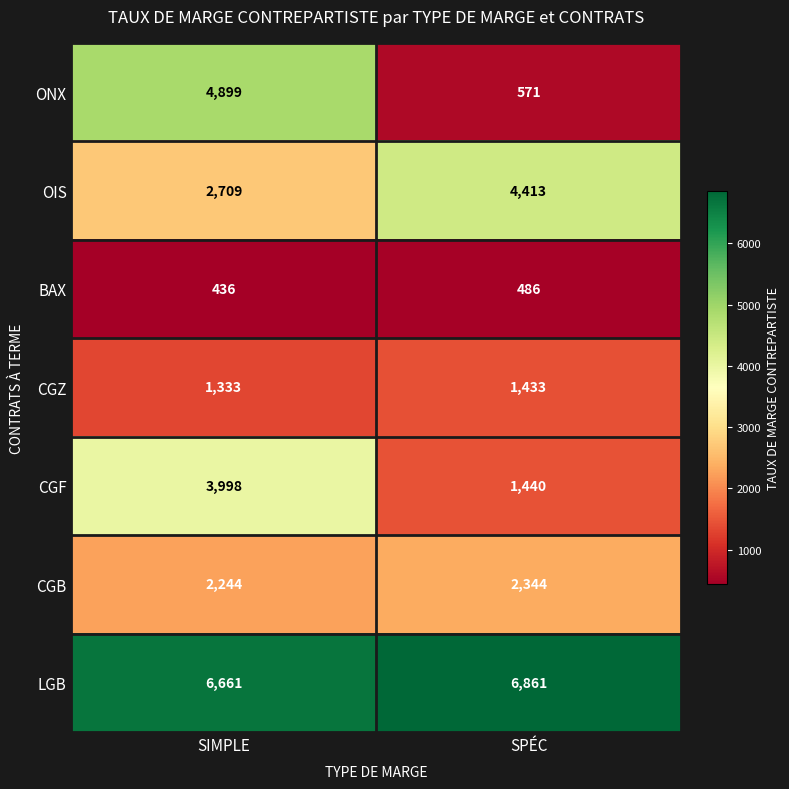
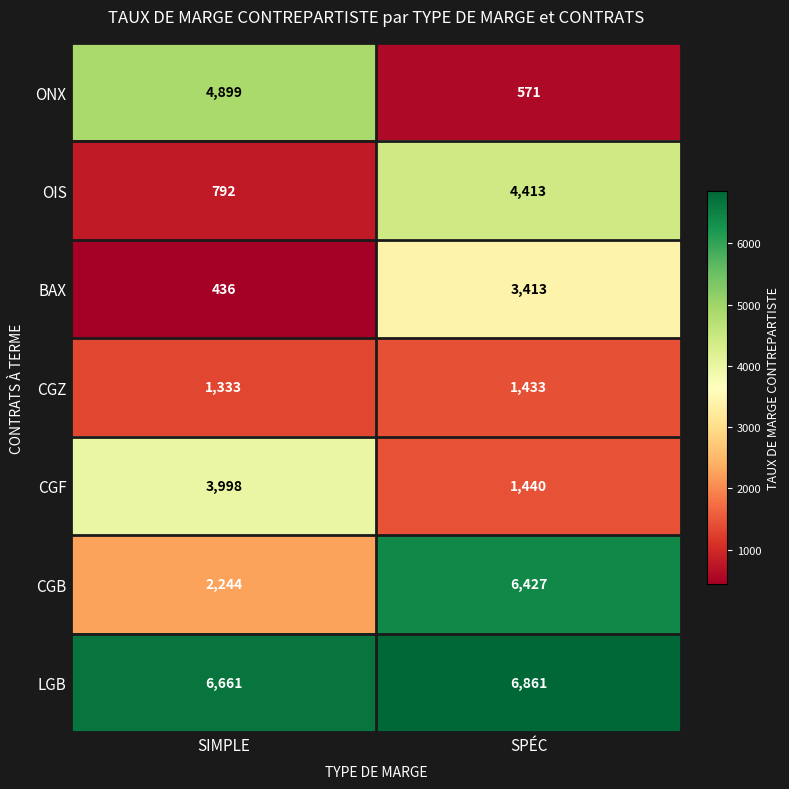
OIS, SIMPLE: 2,709 -> 792
BAX, SPÉC: 486 -> 3,413
CGB, SPÉC: 2,344 -> 6,427
